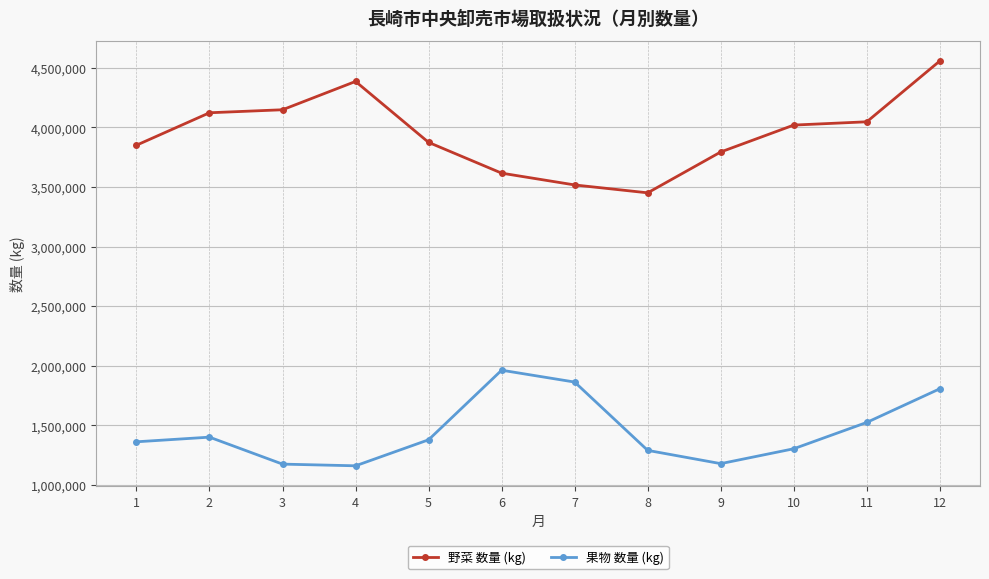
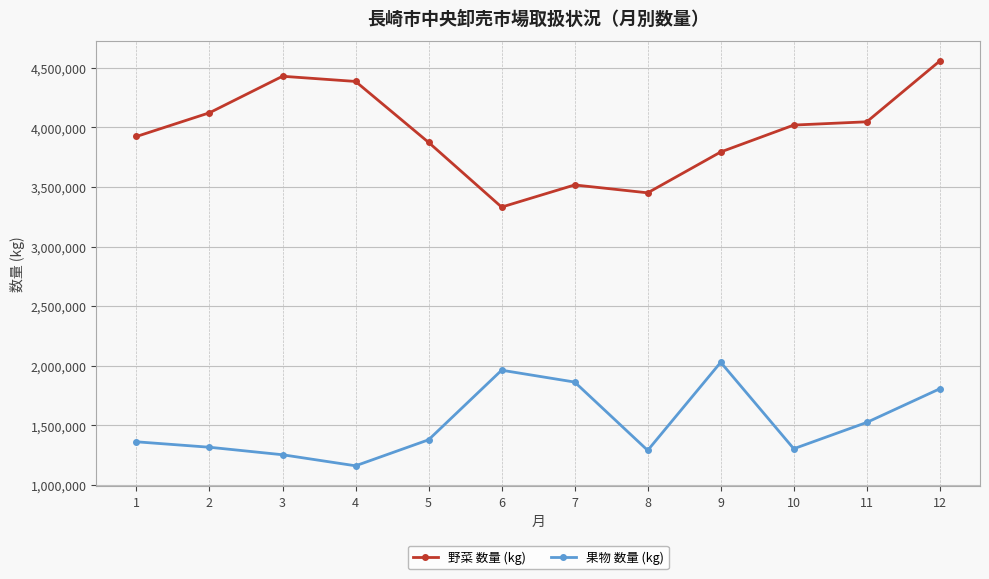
野菜 数量 (kg), 1: 3,850,000 -> 3,920,000
果物 数量 (kg), 2: 1,400,000 -> 1,320,000
野菜 数量 (kg), 3: 4,150,000 -> 4,430,000
果物 数量 (kg), 3: 1,180,000 -> 1,250,000
野菜 数量 (kg), 6: 3,620,000 -> 3,330,000
果物 数量 (kg), 9: 1,180,000 -> 2,030,000
